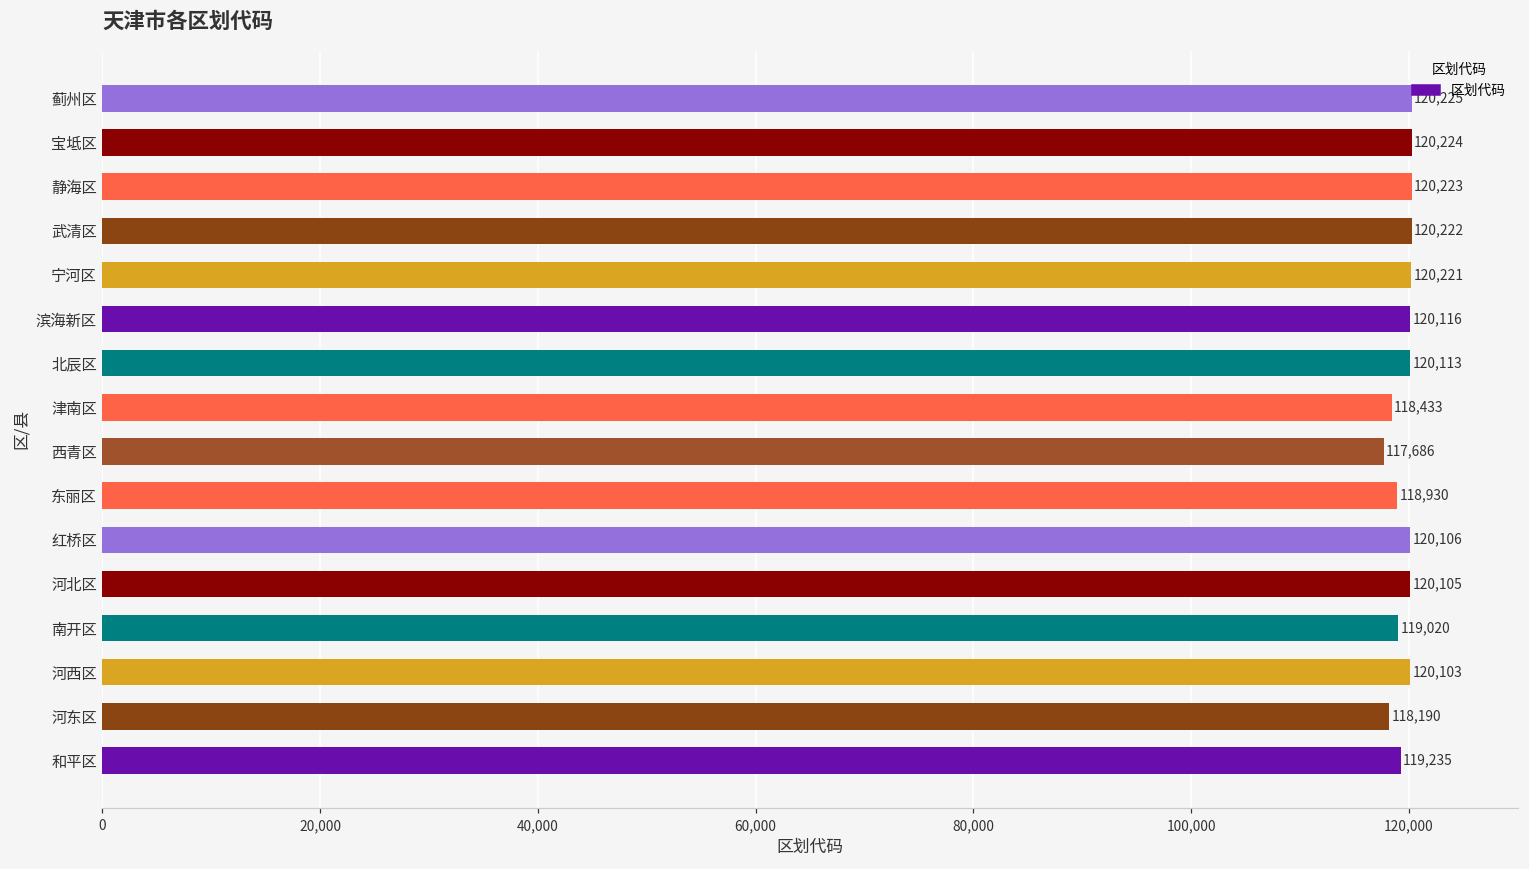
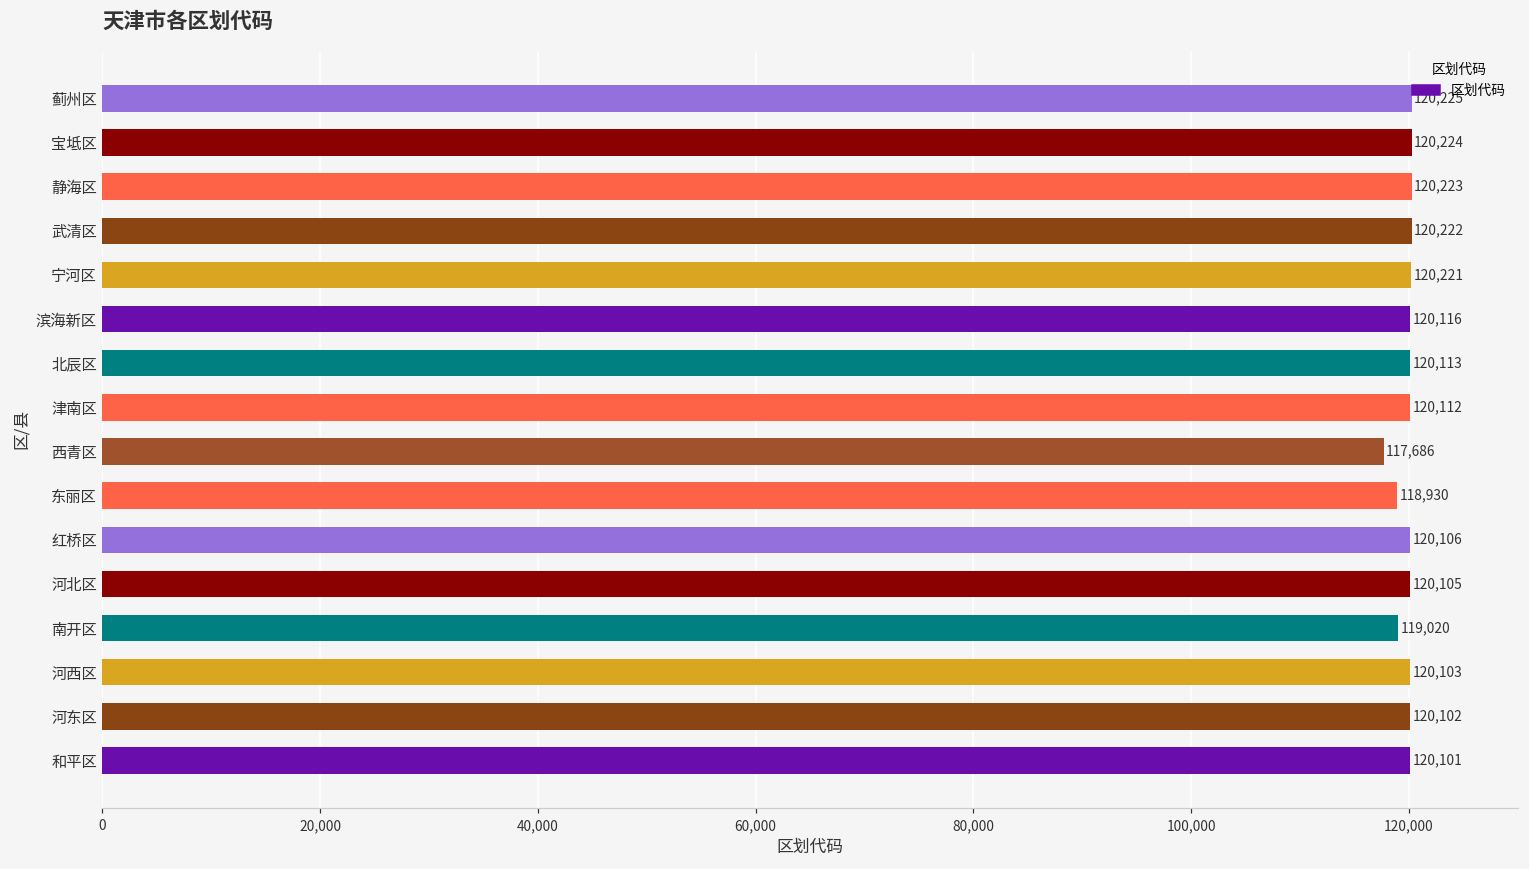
津南区: 118,433 -> 120,112
河东区: 118,190 -> 120,102
和平区: 119,235 -> 120,101
